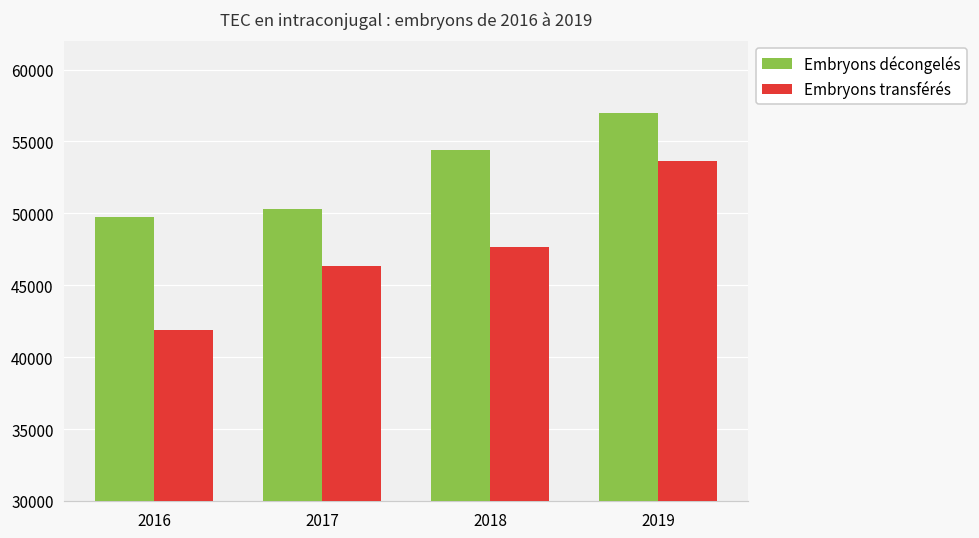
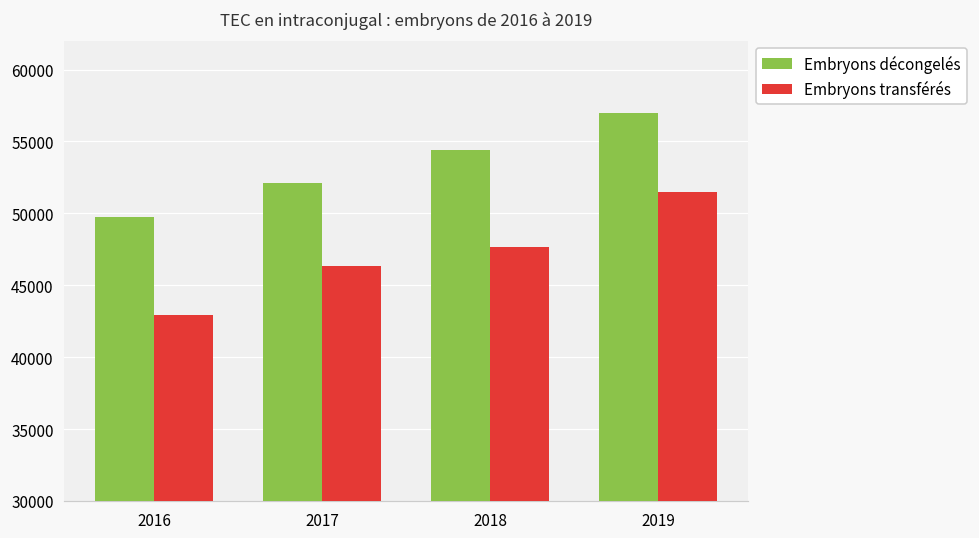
Embryons transférés, 2016: 41900 -> 42900
Embryons décongelés, 2017: 50300 -> 52100
Embryons transférés, 2019: 53600 -> 51500
